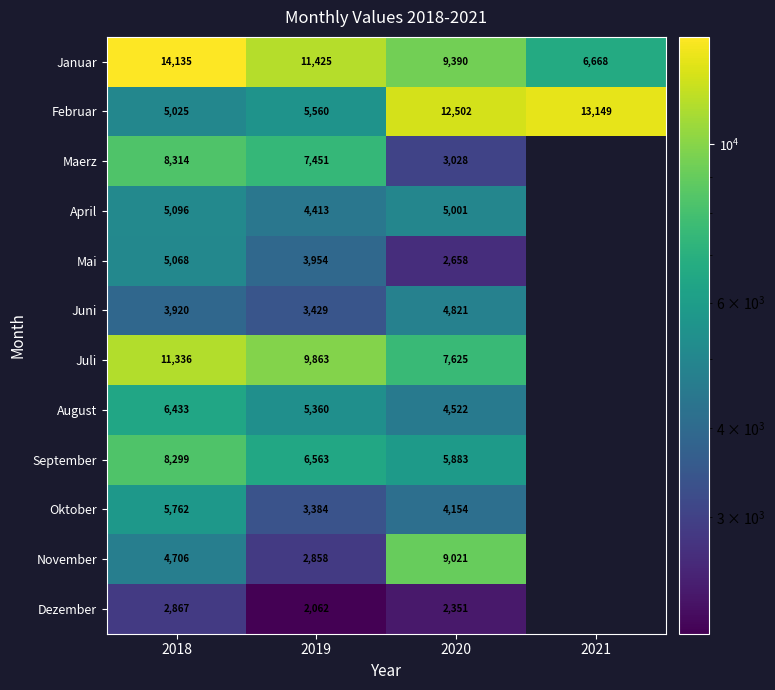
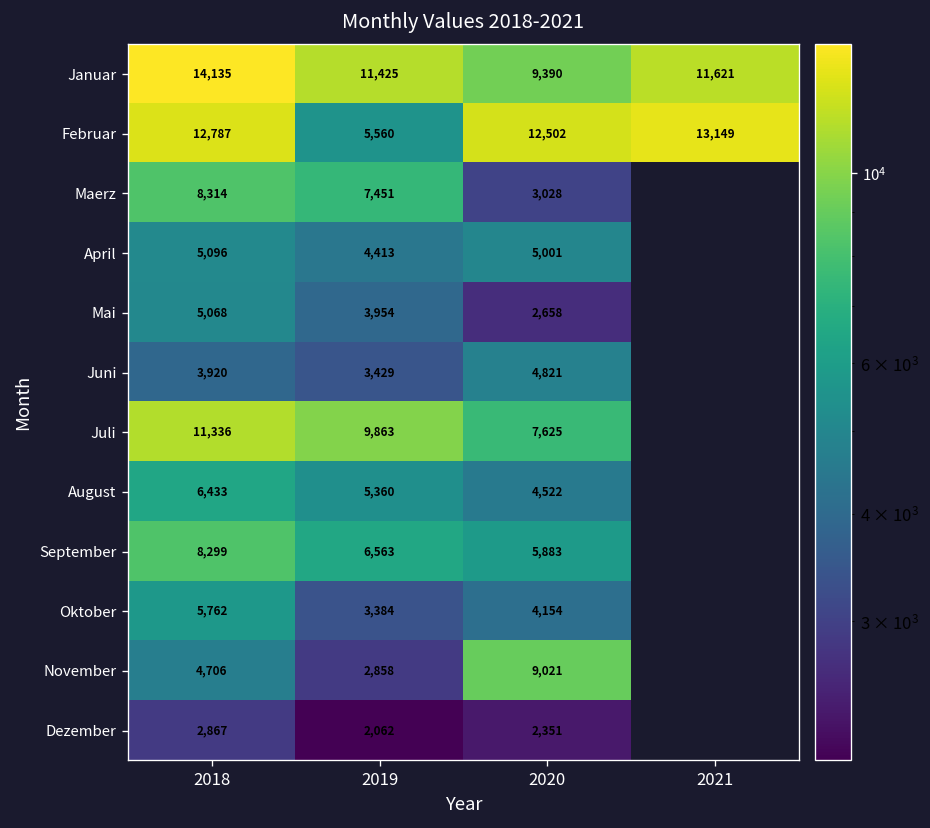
Januar, 2021: 6,668 -> 11,621
Februar, 2018: 5,025 -> 12,787
